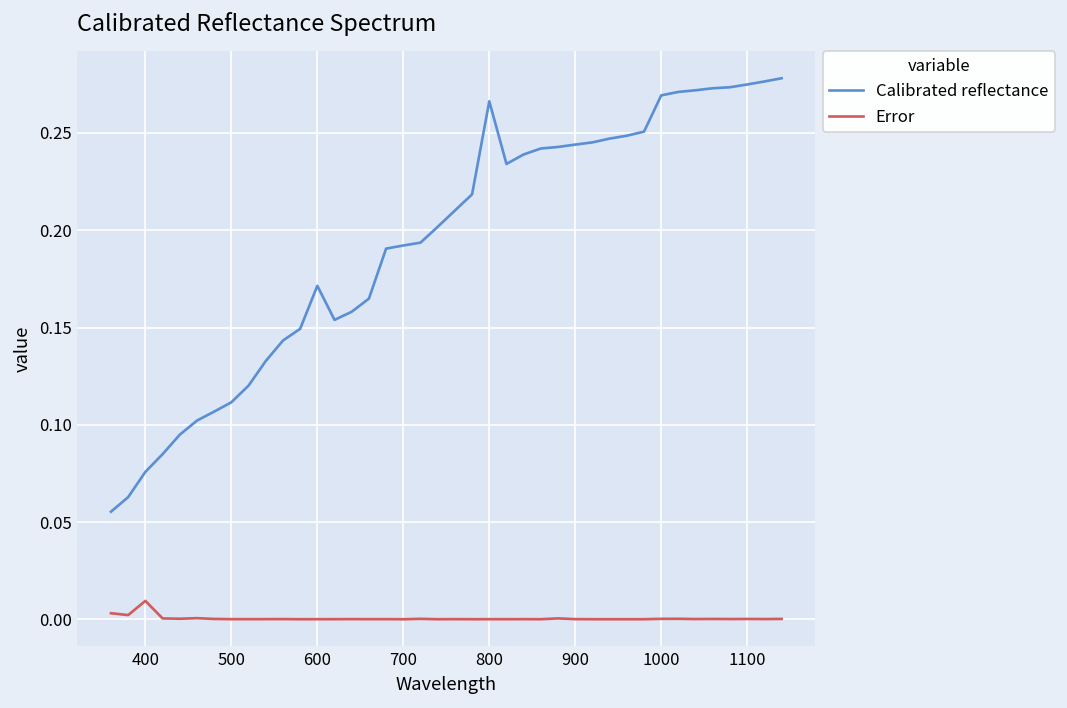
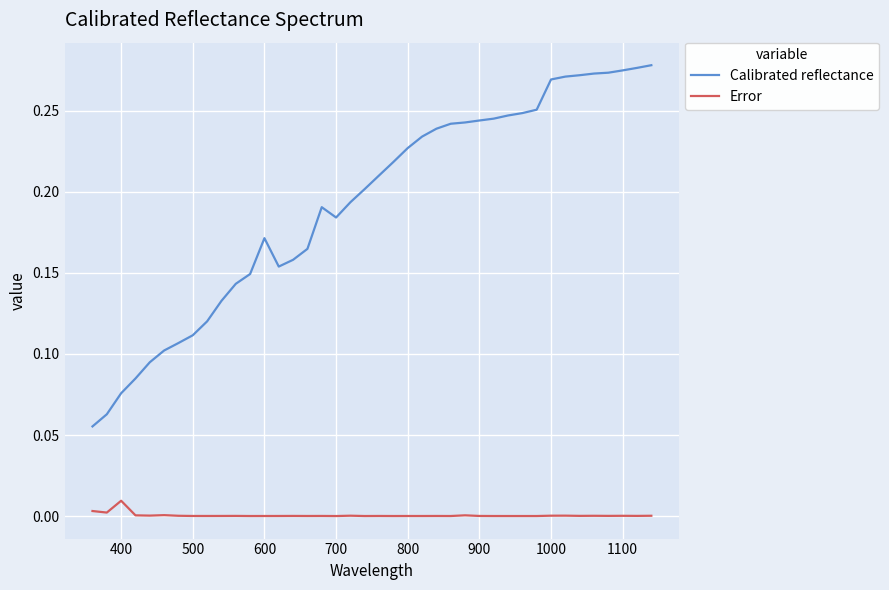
Calibrated reflectance, 700: 0.192 -> 0.184
Calibrated reflectance, 800: 0.266 -> 0.227
